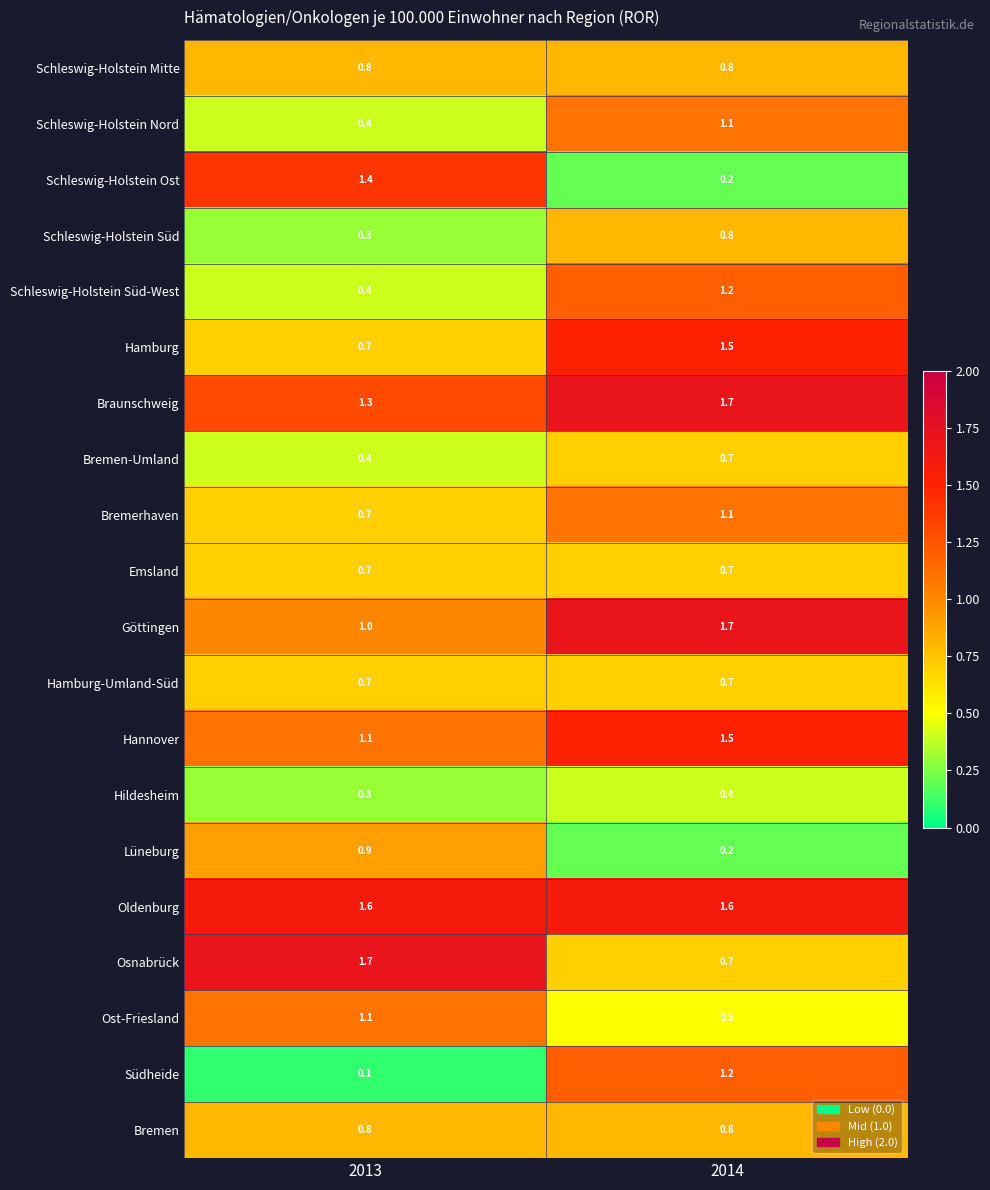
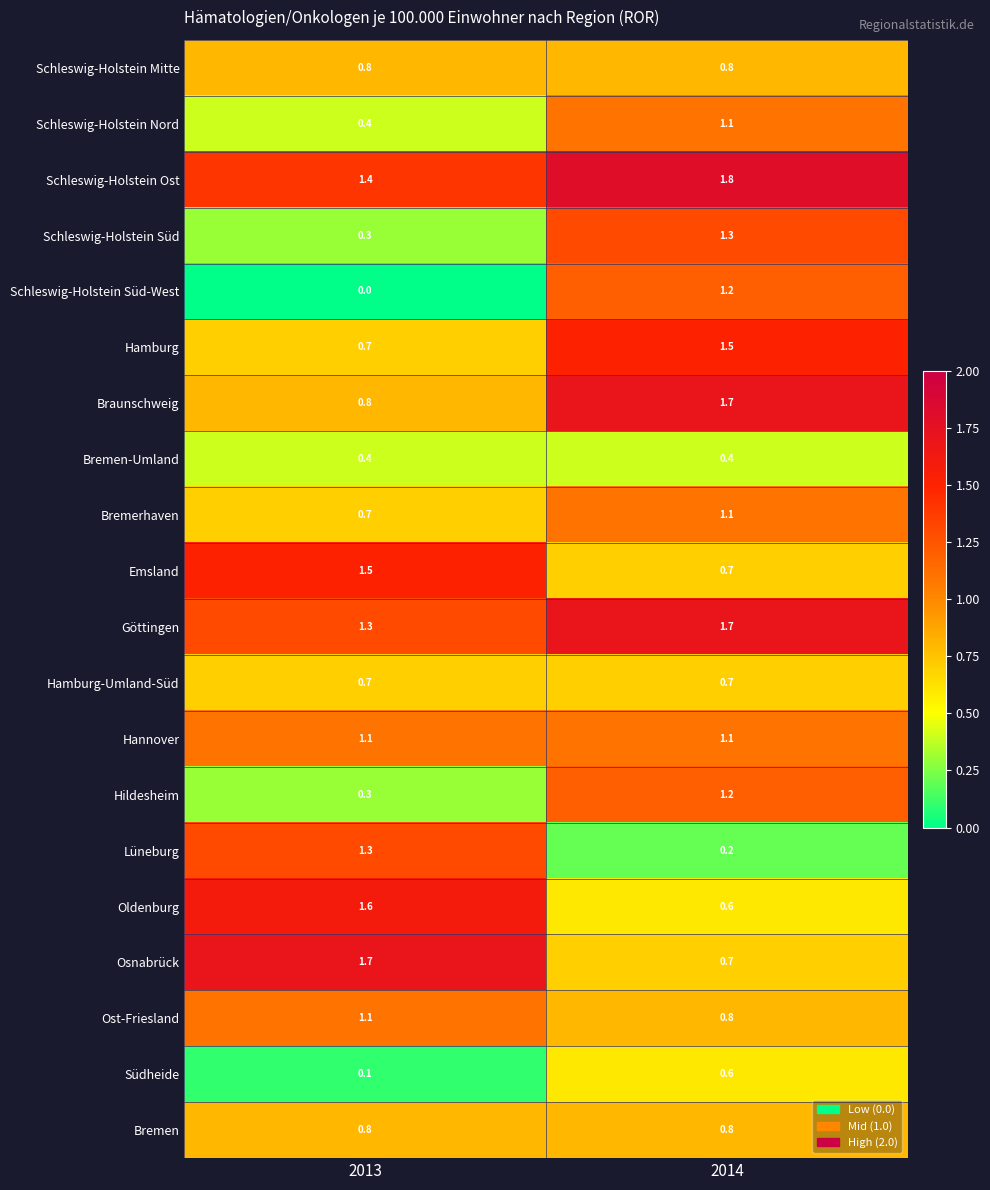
Schleswig-Holstein Ost, 2014: 0.2 -> 1.8
Schleswig-Holstein Süd, 2014: 0.8 -> 1.3
Schleswig-Holstein Süd-West, 2013: 0.4 -> 0.0
Braunschweig, 2013: 1.3 -> 0.8
Bremen-Umland, 2014: 0.7 -> 0.4
Emsland, 2013: 0.7 -> 1.5
Göttingen, 2013: 1.0 -> 1.3
Hannover, 2014: 1.5 -> 1.1
Hildesheim, 2014: 0.4 -> 1.2
Lüneburg, 2013: 0.9 -> 1.3
Oldenburg, 2014: 1.6 -> 0.6
Ost-Friesland, 2014: 0.5 -> 0.8
Südheide, 2014: 1.2 -> 0.6
